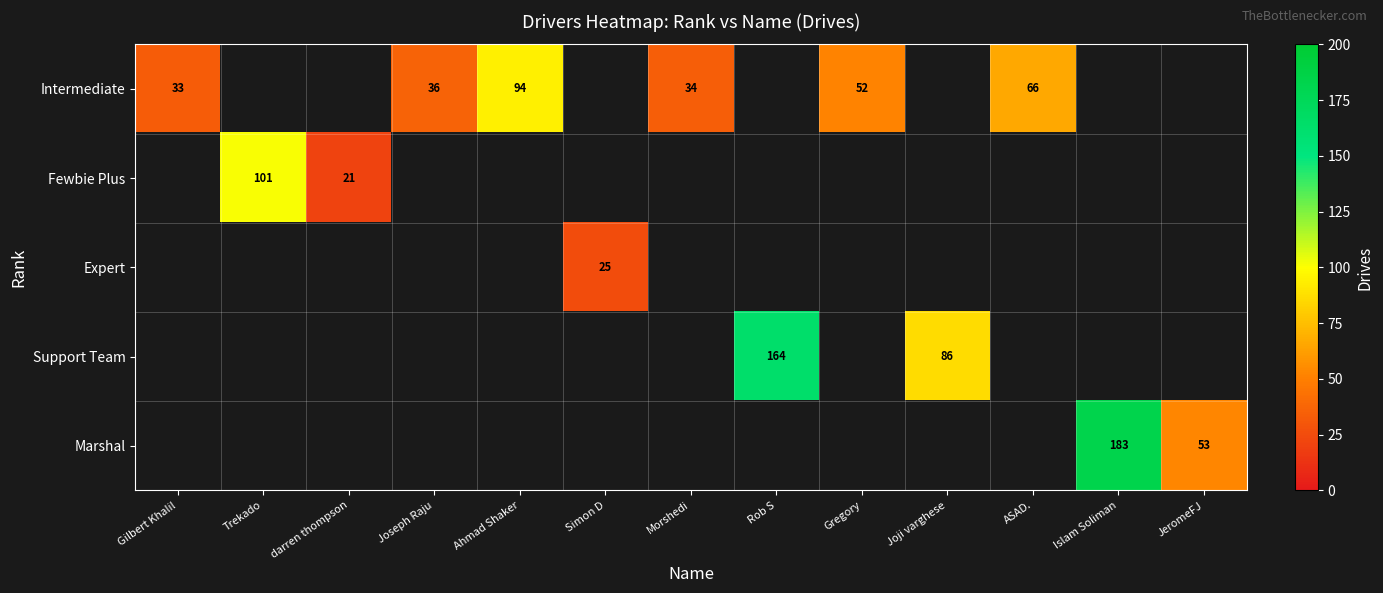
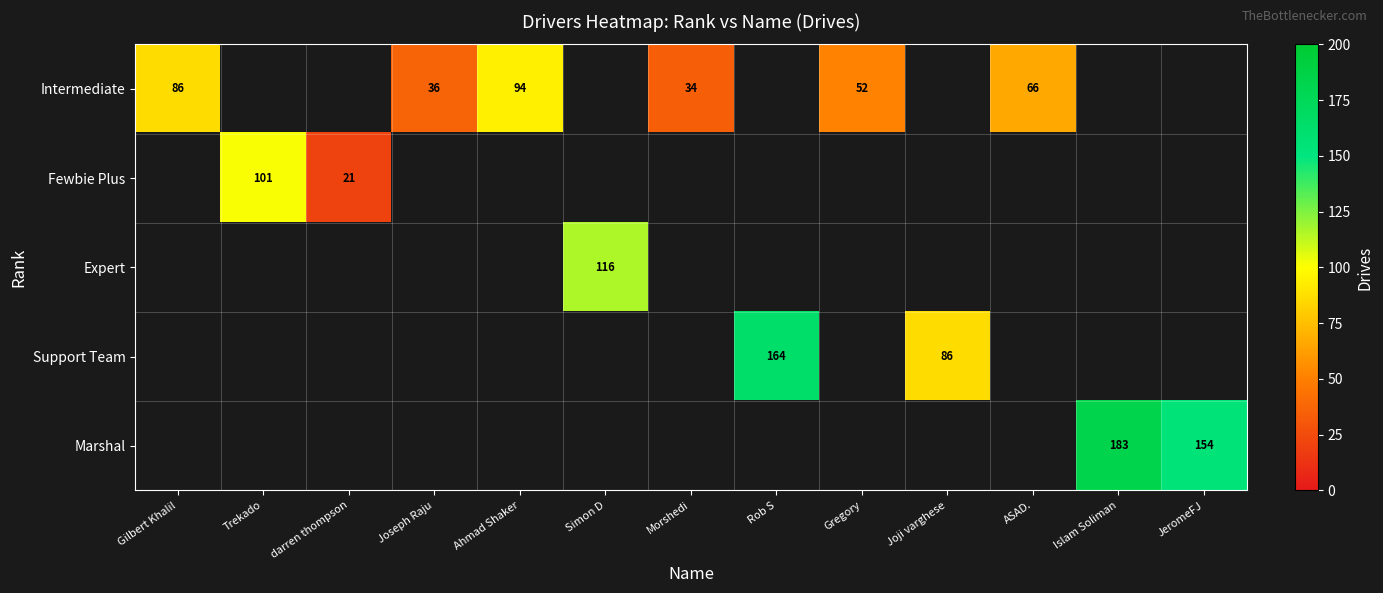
Intermediate, Gilbert Khalil: 33 -> 86
Expert, Simon D: 25 -> 116
Marshal, JeromeFJ: 53 -> 154
